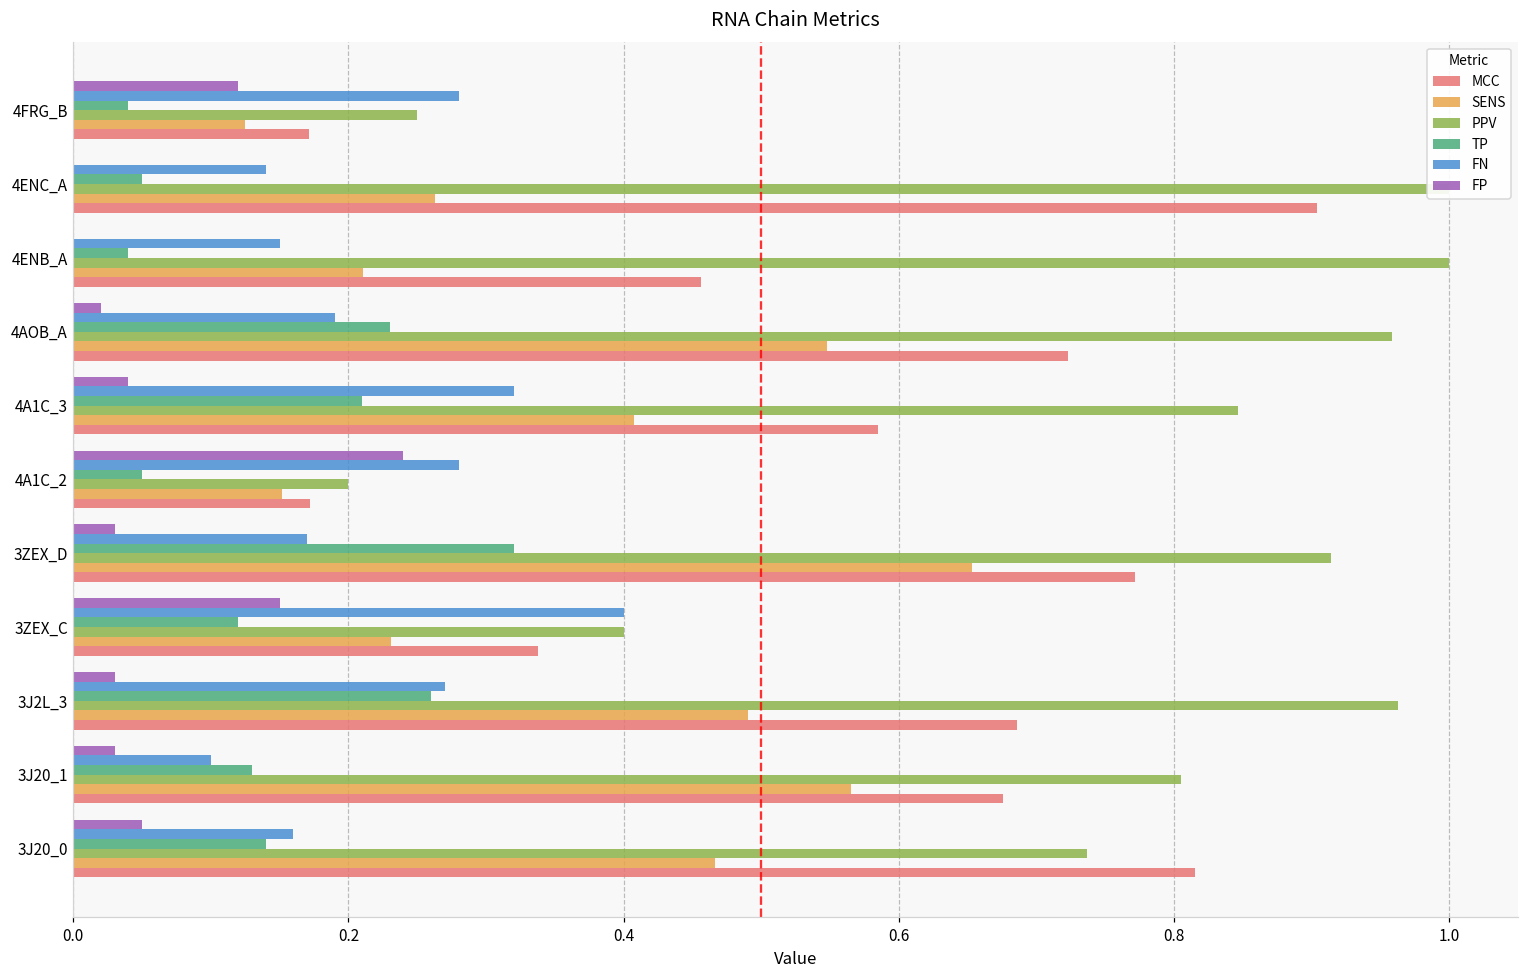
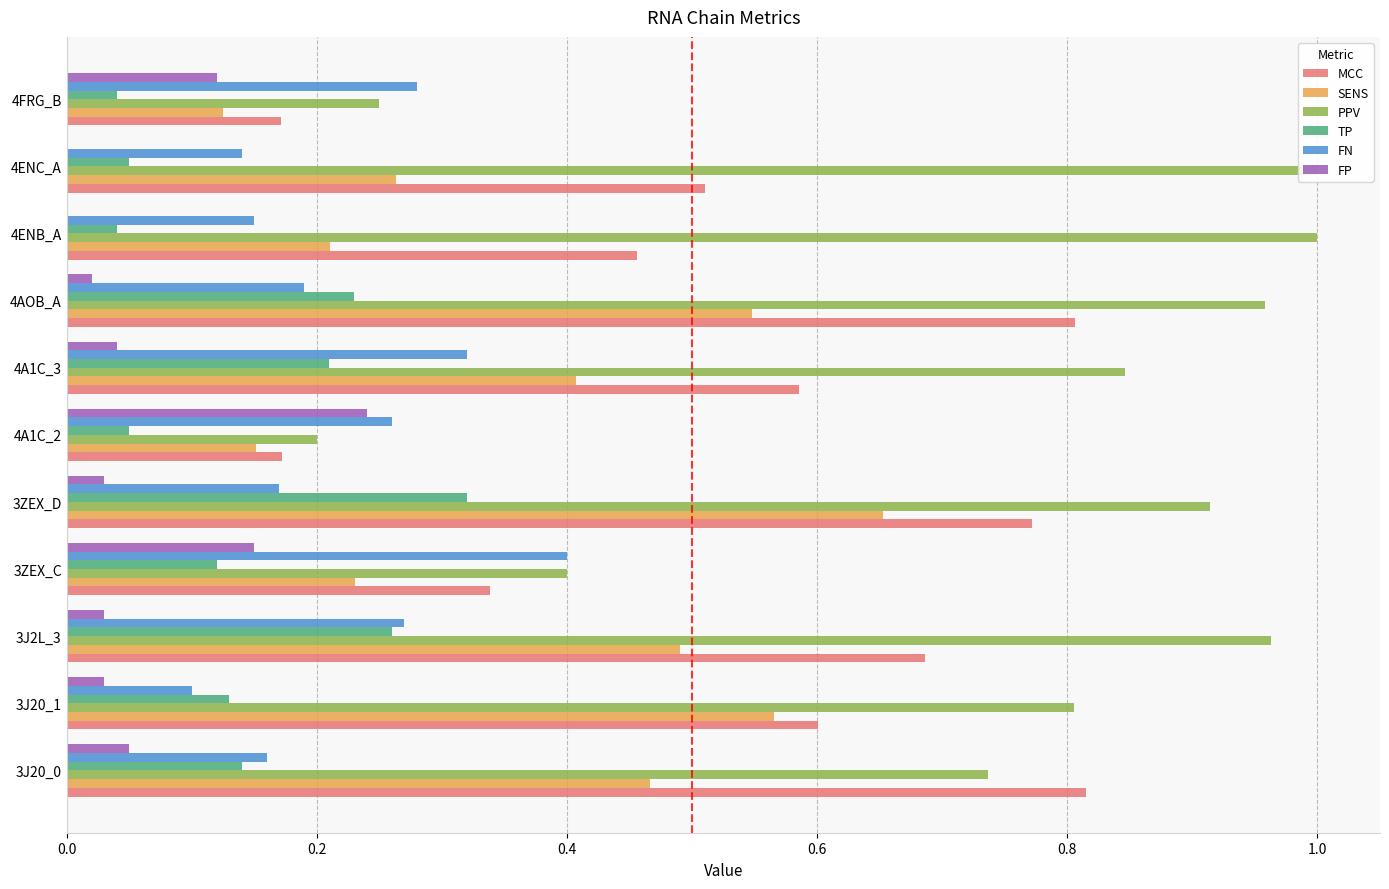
MCC, 4ENC_A: 0.904 -> 0.510
MCC, 4AOB_A: 0.723 -> 0.806
FN, 4A1C_2: 0.280 -> 0.260
MCC, 3J20_1: 0.676 -> 0.600
